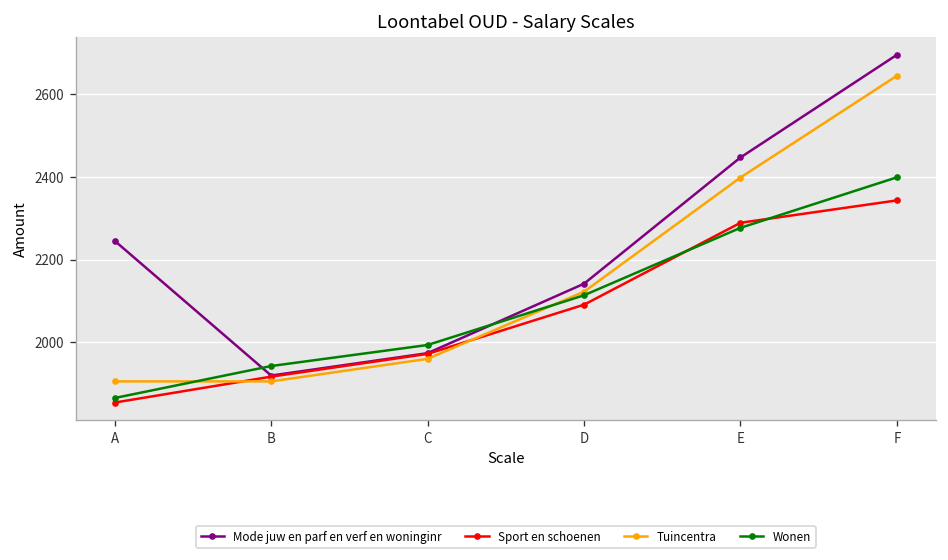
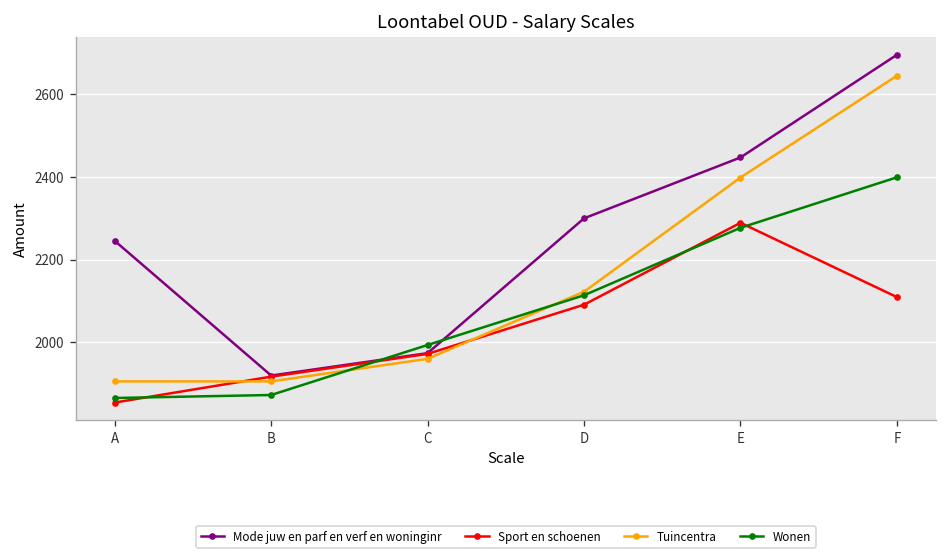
Wonen, B: 1940 -> 1870
Mode juw en parf en verf en woninginr, D: 2140 -> 2300
Sport en schoenen, F: 2340 -> 2110
